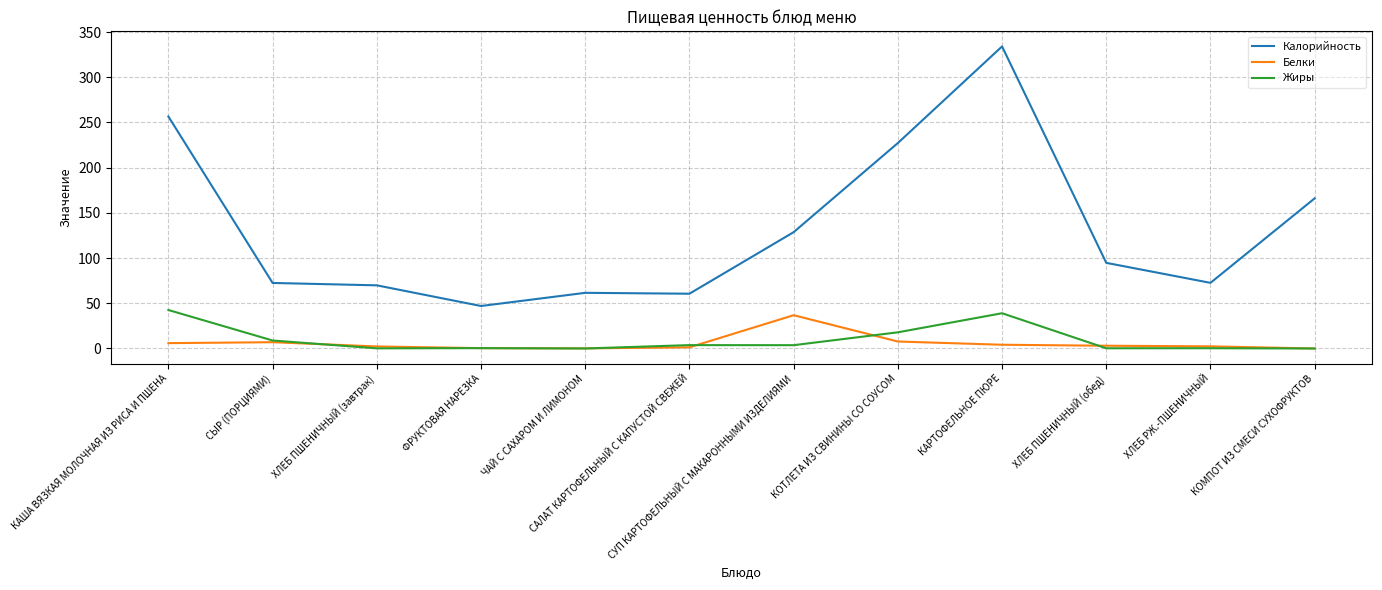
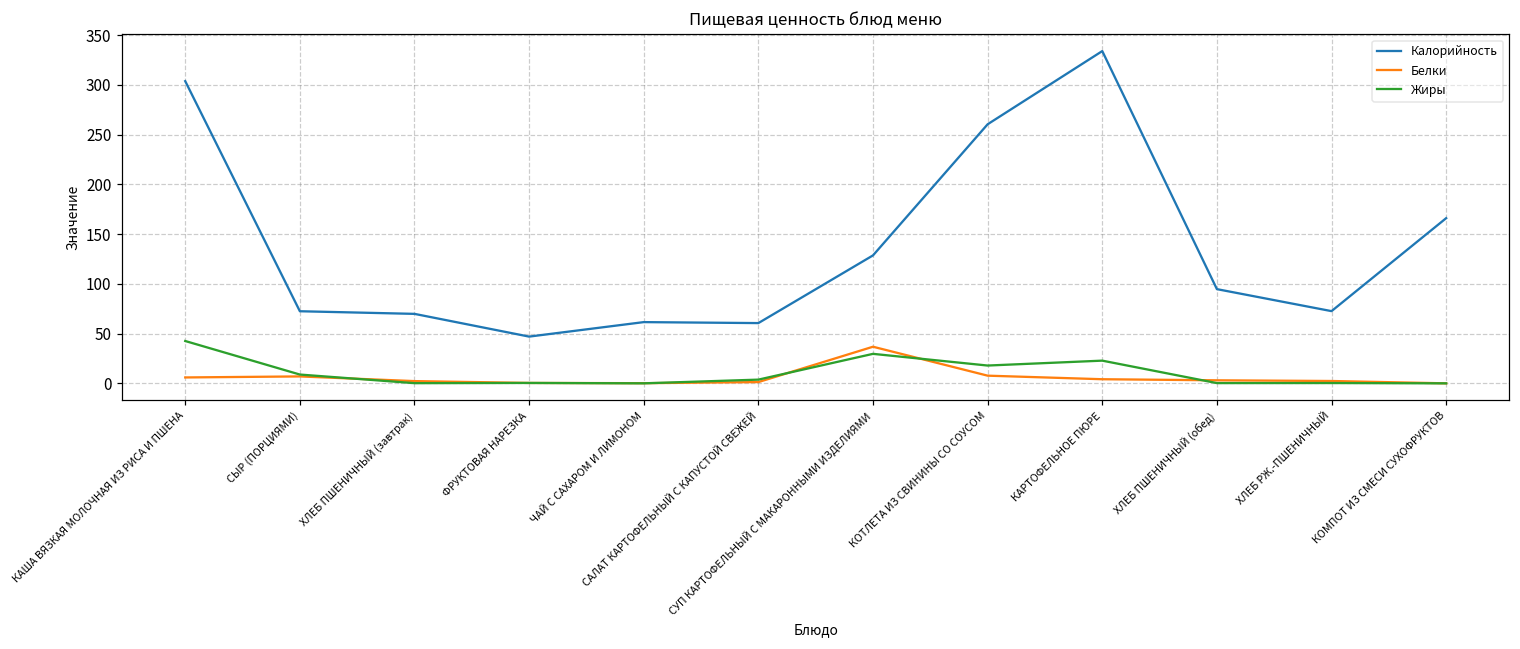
Калорийность, КАША ВЯЗКАЯ МОЛОЧНАЯ ИЗ РИСА И ПШЕНА: 260 -> 300
Жиры, СУП КАРТОФЕЛЬНЫЙ С МАКАРОННЫМИ ИЗДЕЛИЯМИ: 0 -> 30
Калорийность, КОТЛЕТА ИЗ СВИНИНЫ СО СОУСОМ: 230 -> 260
Жиры, КАРТОФЕЛЬНОЕ ПЮРЕ: 40 -> 20
